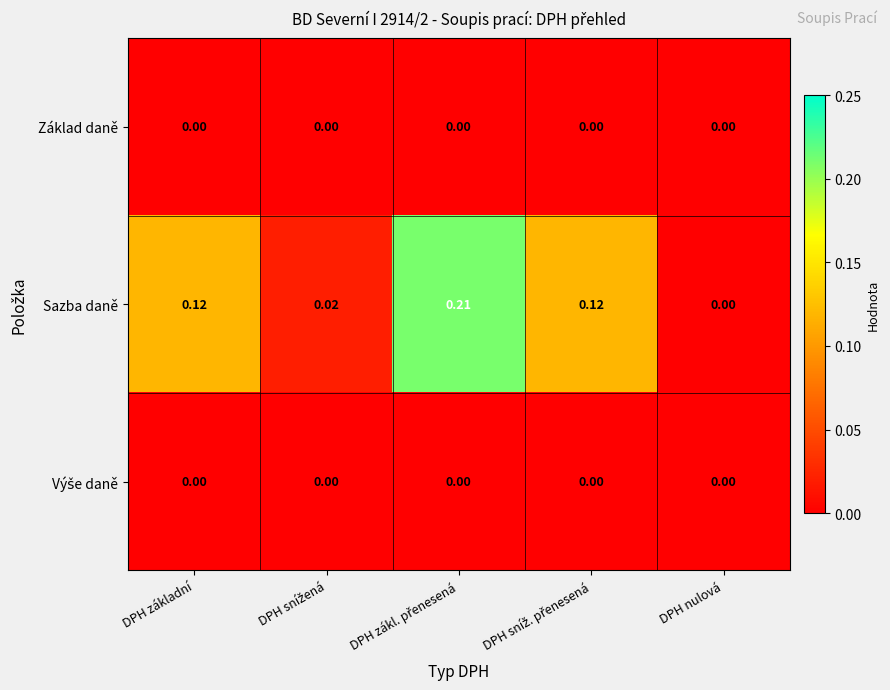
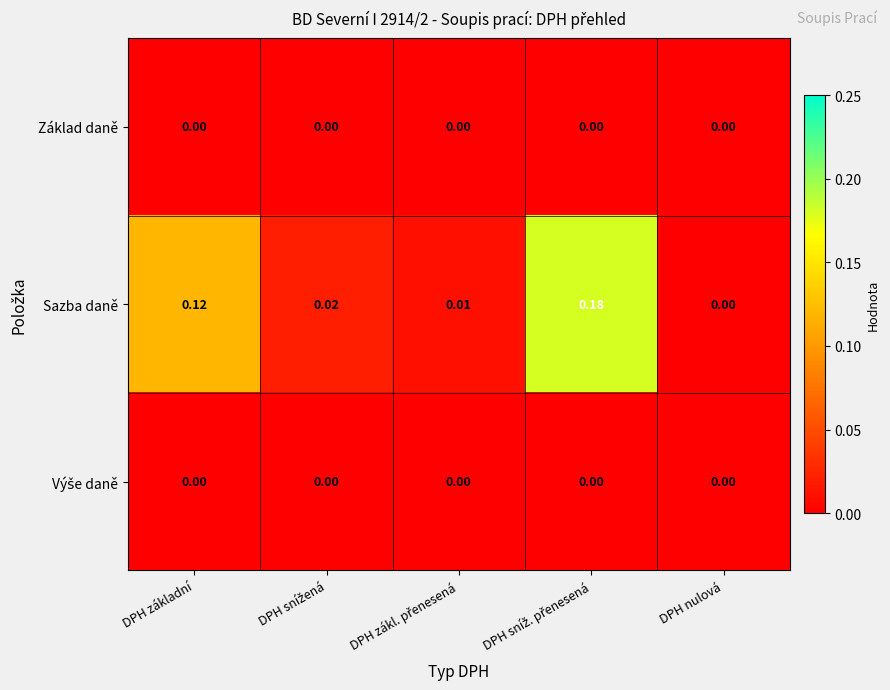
Sazba daně, DPH zákl. přenesená: 0.21 -> 0.01
Sazba daně, DPH sníž. přenesená: 0.12 -> 0.18
